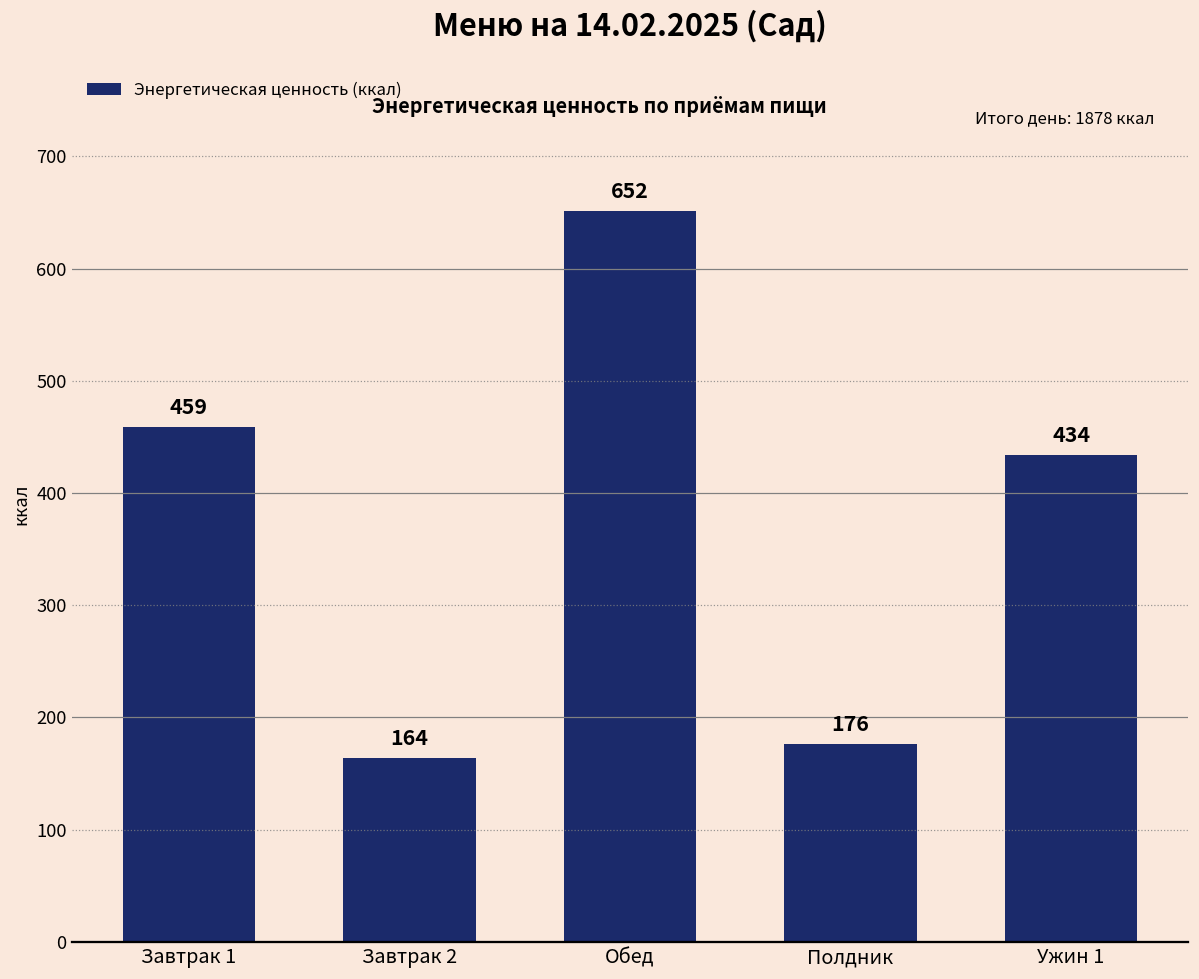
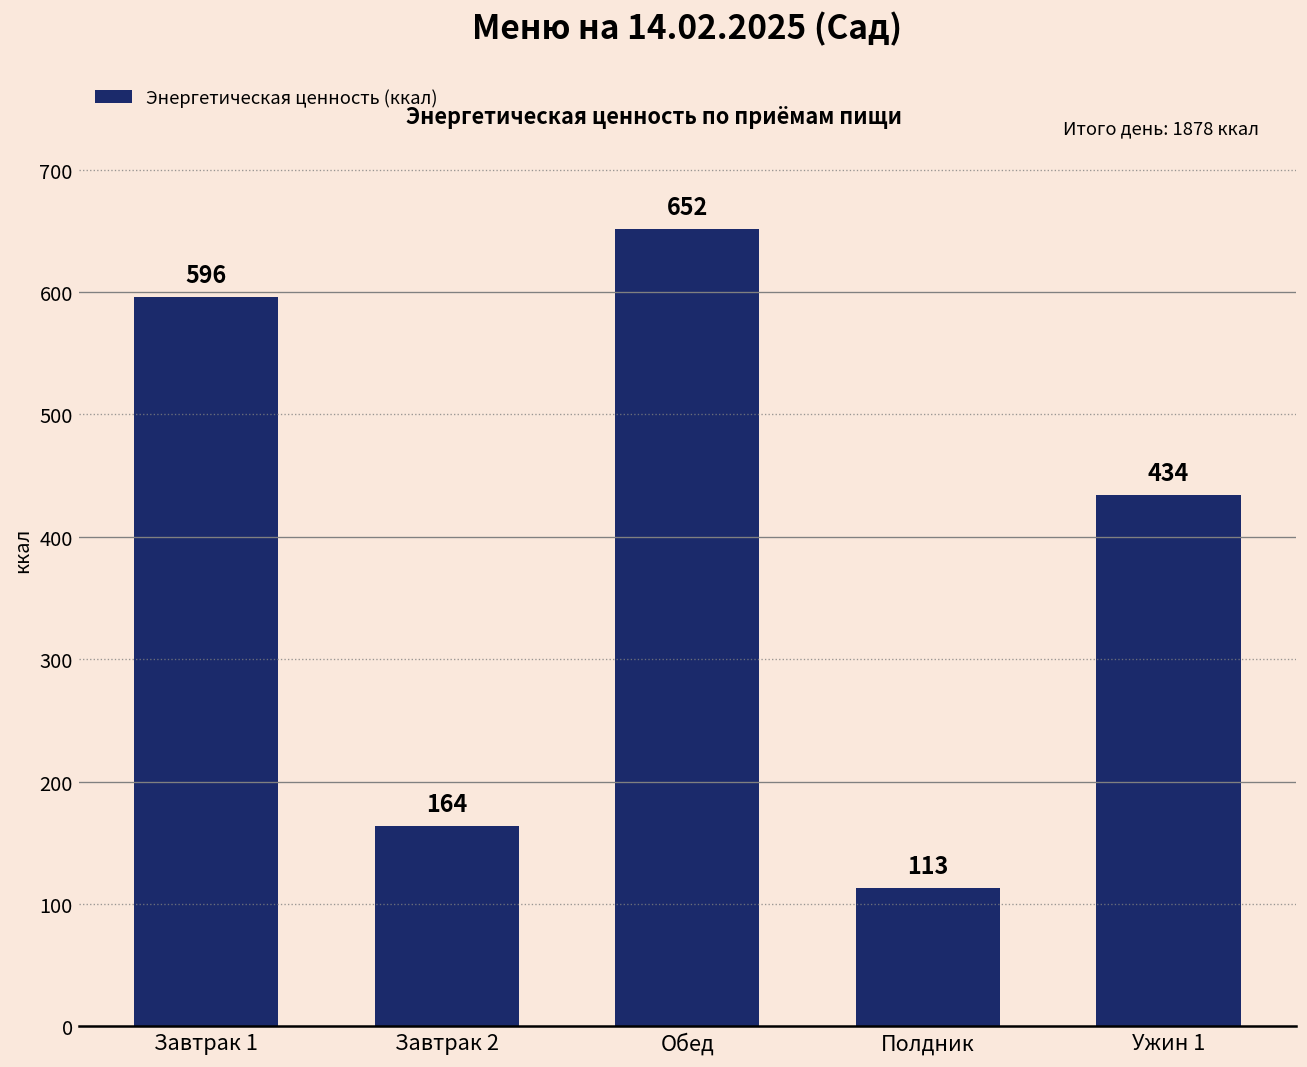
Завтрак 1: 459 -> 596
Полдник: 176 -> 113
